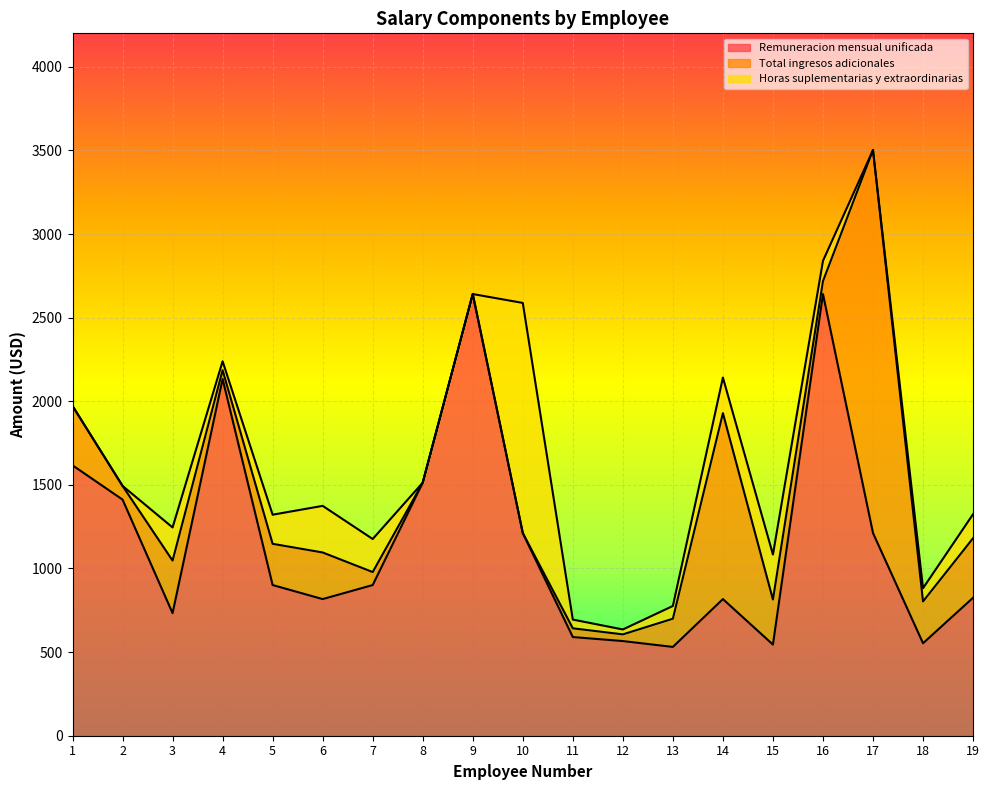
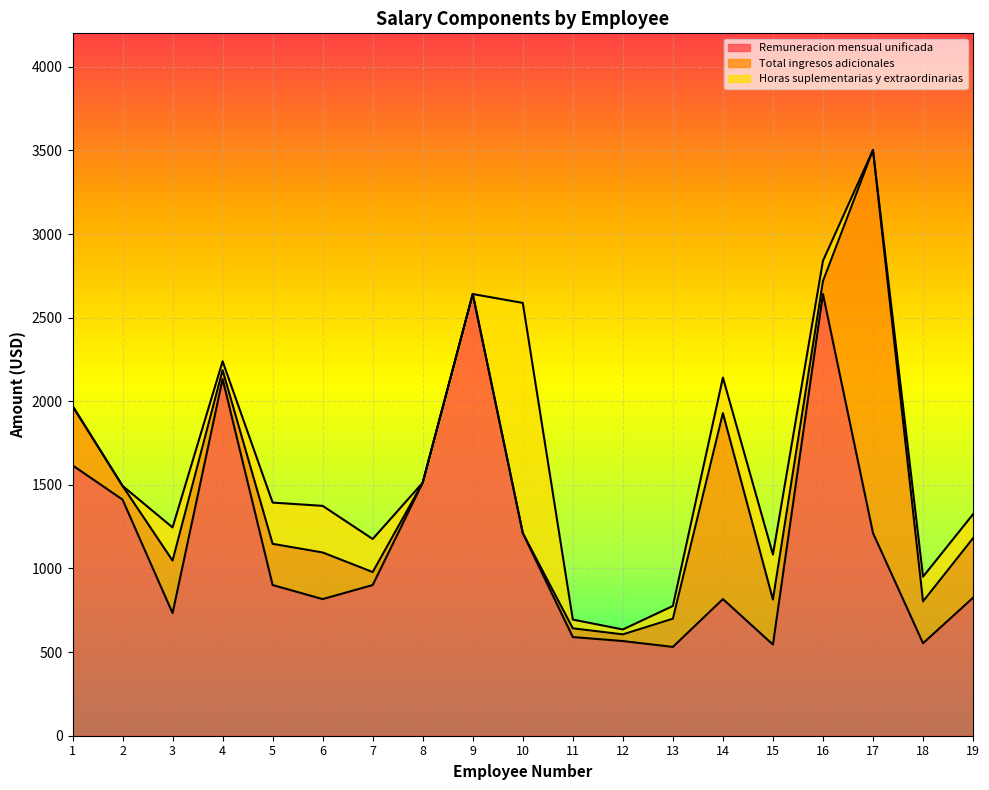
Horas suplementarias y extraordinarias, 5: 170 -> 250
Horas suplementarias y extraordinarias, 18: 80 -> 150
